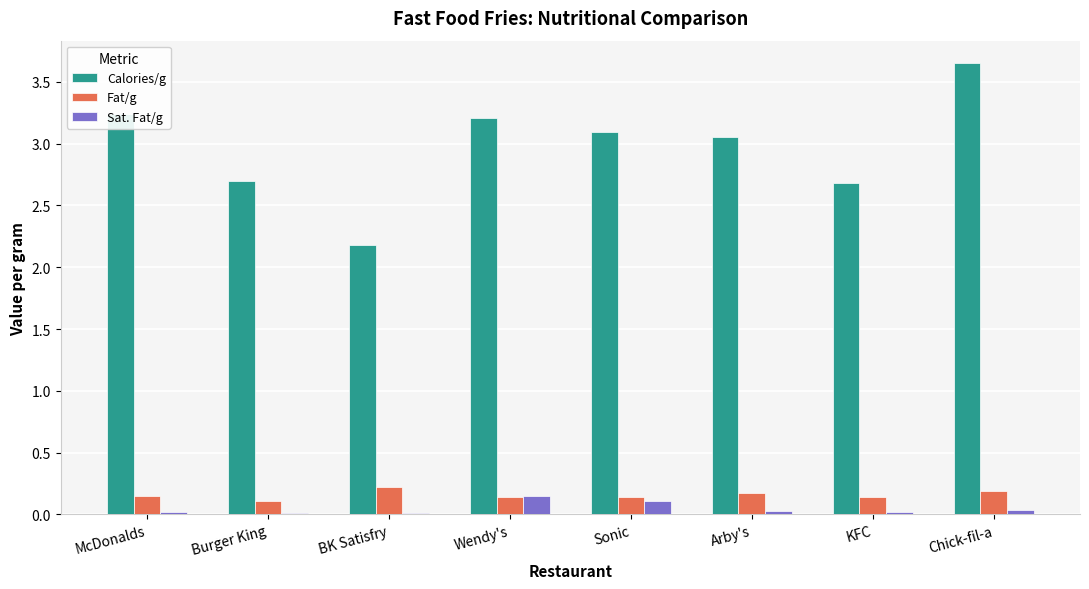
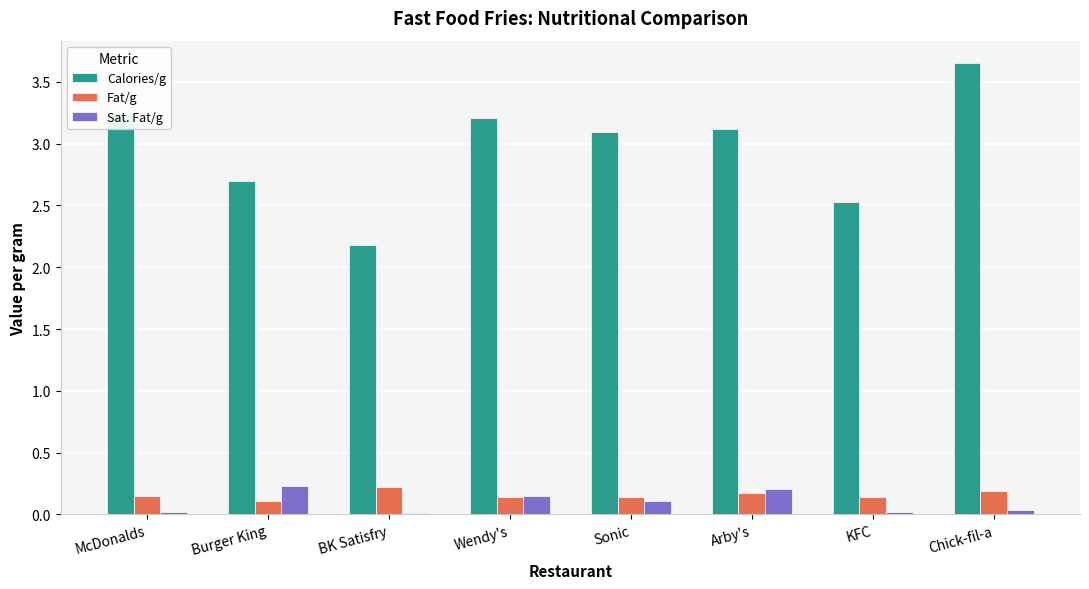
Sat. Fat/g, Burger King: 0.02 -> 0.23
Calories/g, Arby's: 3.05 -> 3.12
Sat. Fat/g, Arby's: 0.03 -> 0.20
Calories/g, KFC: 2.68 -> 2.53
